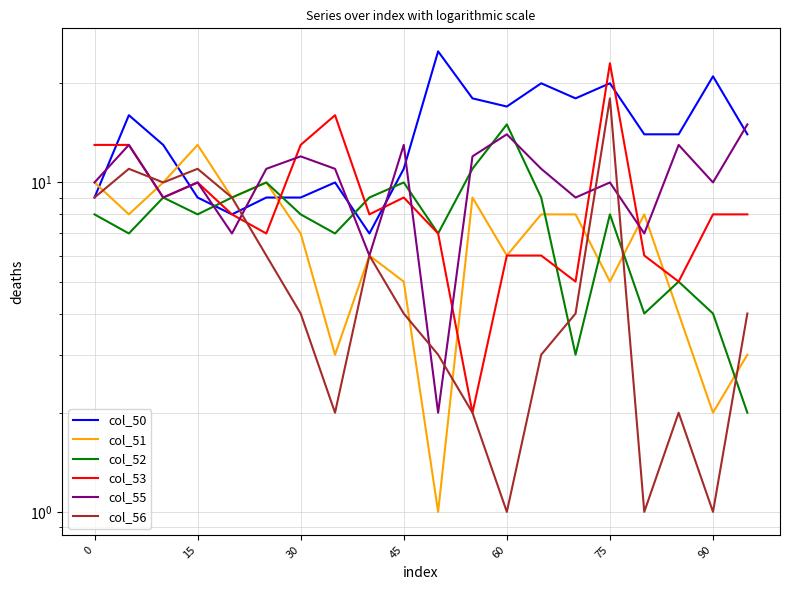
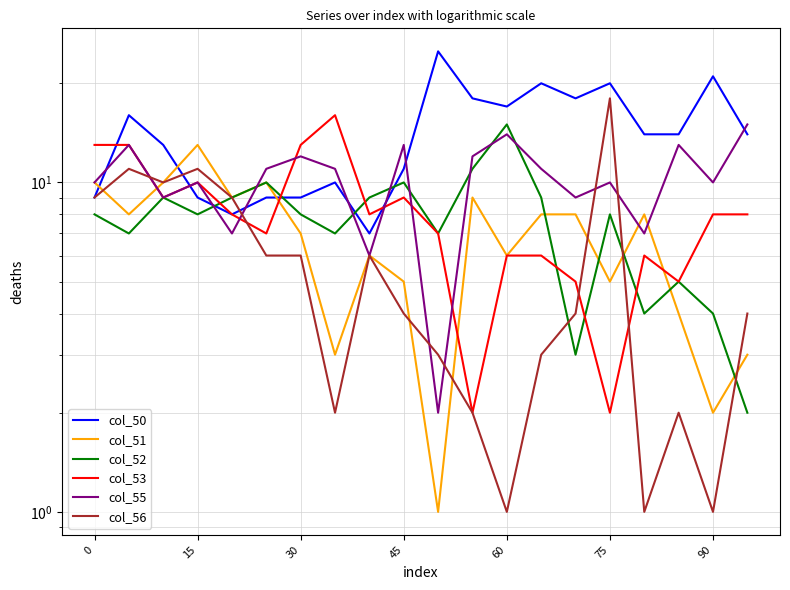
col_56, 30: 4 -> 6
col_53, 75: 23 -> 2
